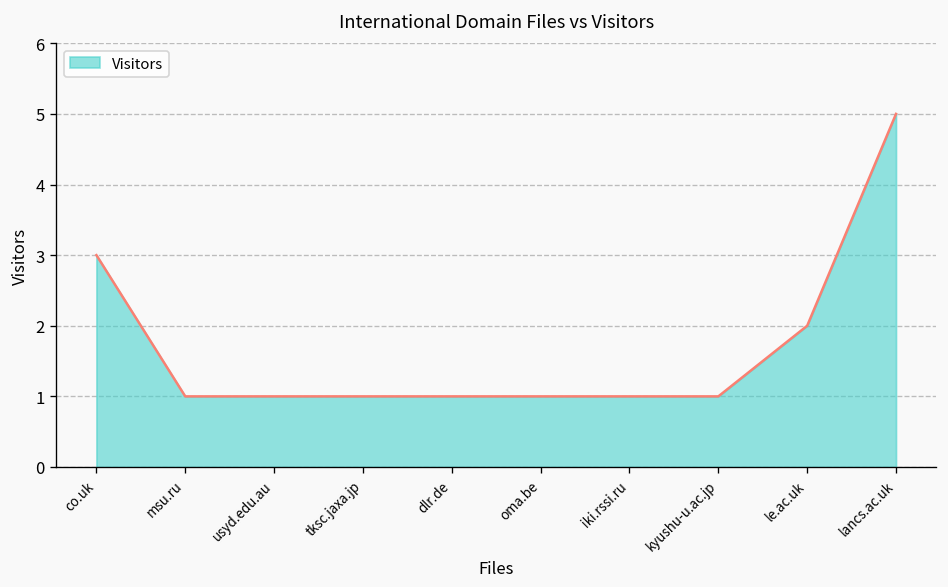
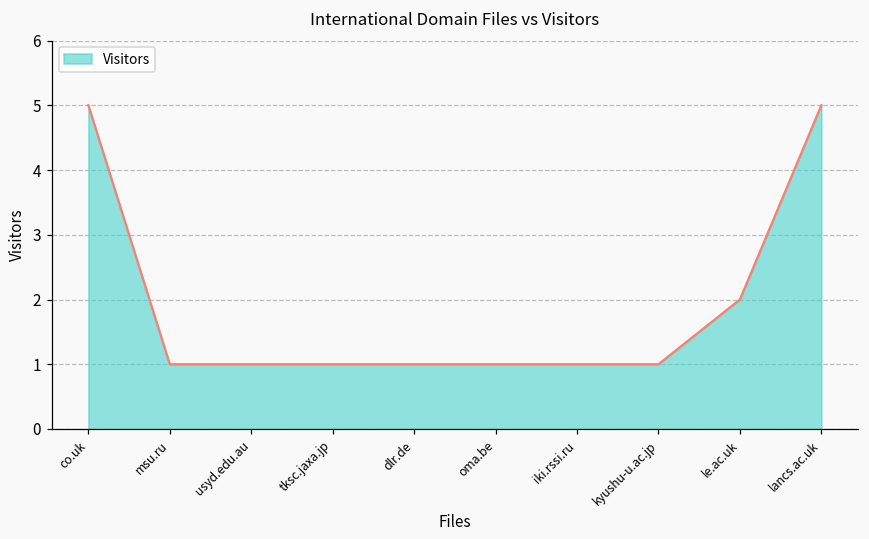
co.uk: 3 -> 5
